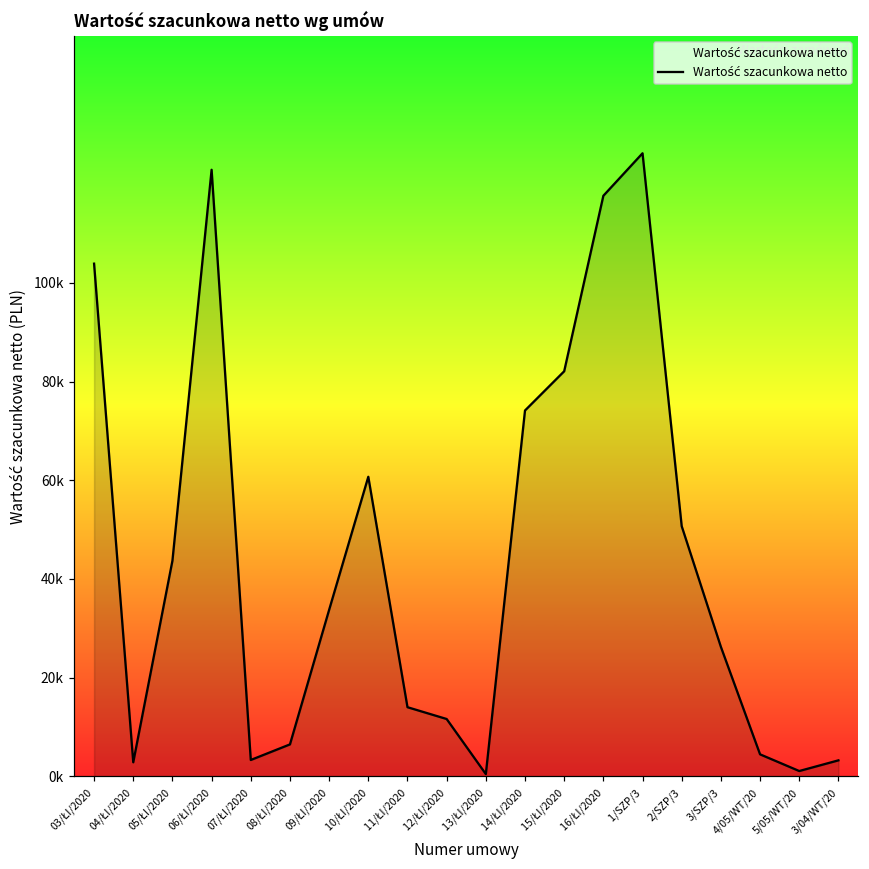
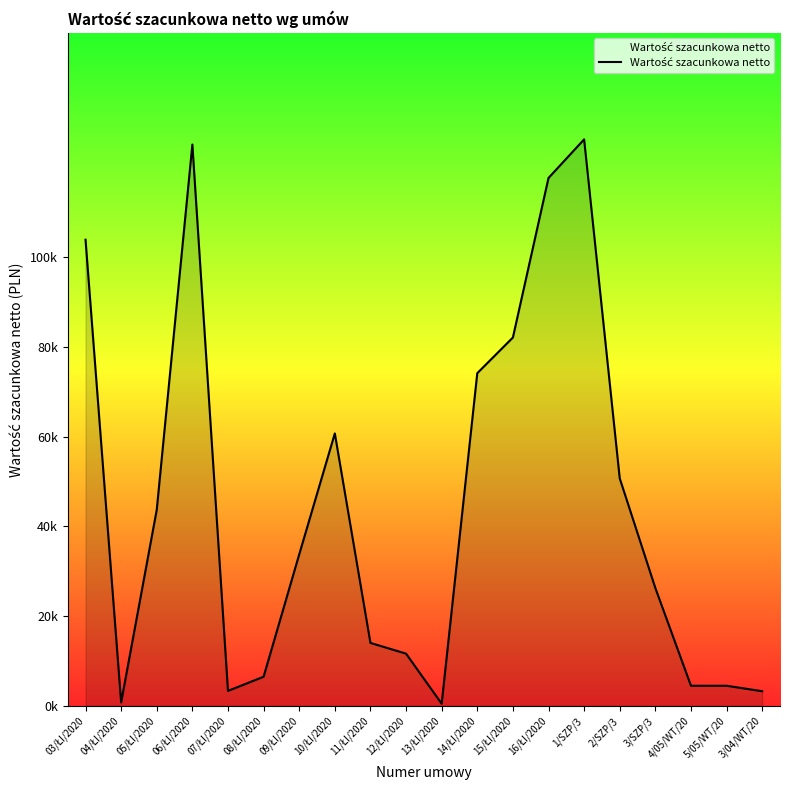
04/ŁI/2020: 3000 -> 1000
06/ŁI/2020: 123000 -> 125000
5/05/WT/20: 1000 -> 4000
